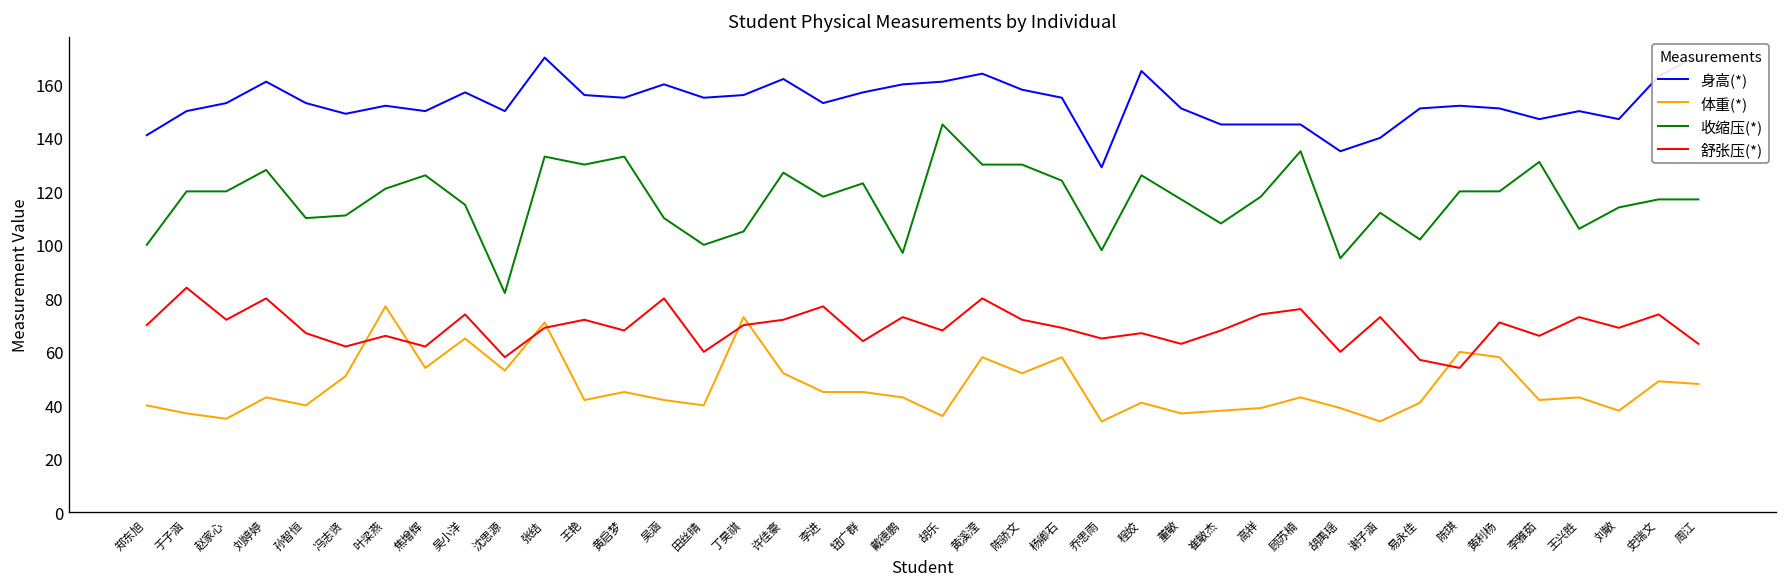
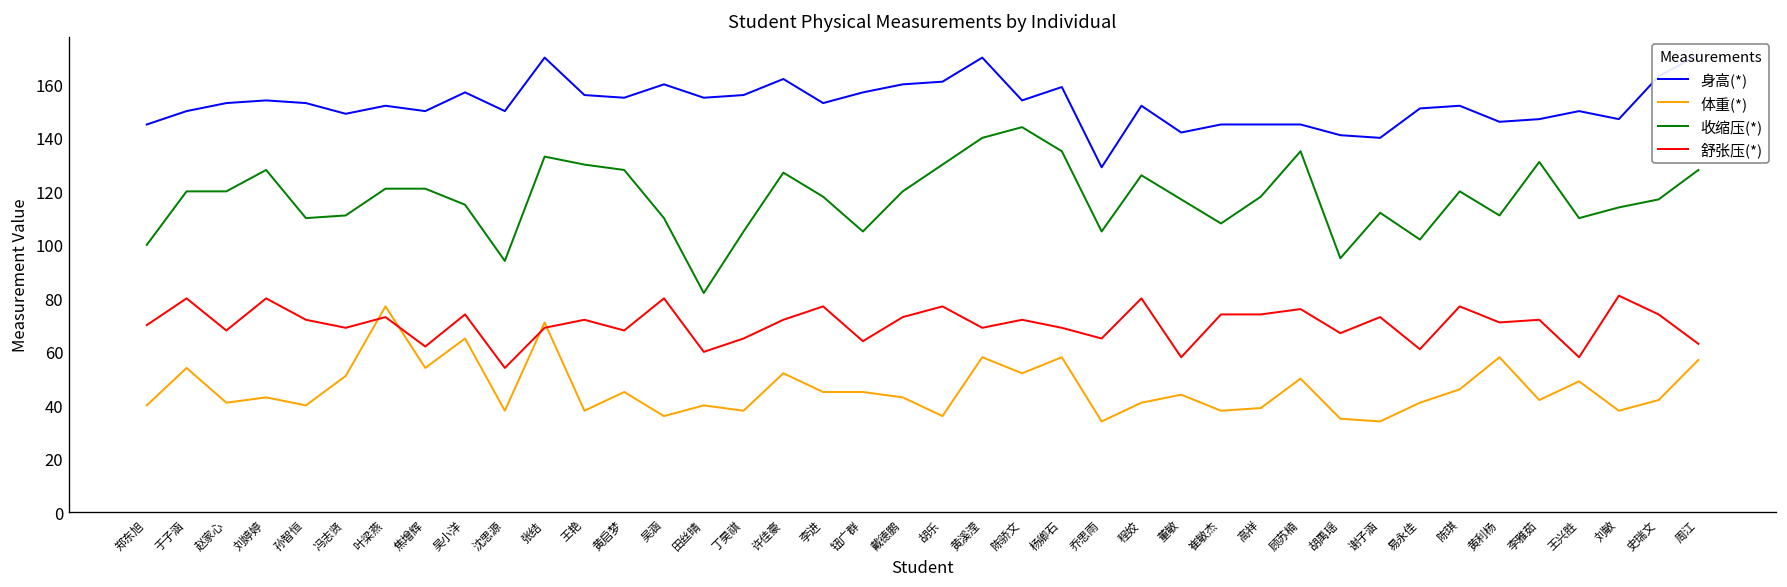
身高(*), 郑东旭: 141 -> 145
体重(*), 于子涵: 37 -> 54
舒张压(*), 于子涵: 84 -> 80
体重(*), 赵家心: 35 -> 41
舒张压(*), 赵家心: 72 -> 68
身高(*), 刘婷婷: 161 -> 154
舒张压(*), 孙智恒: 67 -> 72
舒张压(*), 冯志贤: 62 -> 69
舒张压(*), 叶梁燕: 66 -> 73
收缩压(*), 焦增辉: 126 -> 121
体重(*), 沈思源: 53 -> 38
收缩压(*), 沈思源: 82 -> 94
舒张压(*), 沈思源: 58 -> 54
体重(*), 王艳: 42 -> 38
收缩压(*), 黄启梦: 133 -> 128
体重(*), 吴涵: 42 -> 36
收缩压(*), 田丝晴: 100 -> 82
体重(*), 丁昊祺: 73 -> 38
舒张压(*), 丁昊祺: 70 -> 65
收缩压(*), 钮广群: 123 -> 105
收缩压(*), 戴德鹏: 97 -> 120
收缩压(*), 胡乐: 145 -> 130
舒张压(*), 胡乐: 68 -> 77
身高(*), 黄溪滢: 164 -> 170
收缩压(*), 黄溪滢: 130 -> 140
舒张压(*), 黄溪滢: 80 -> 69
身高(*), 陈骄文: 158 -> 154
收缩压(*), 陈骄文: 130 -> 144
身高(*), 杨卿石: 155 -> 159
收缩压(*), 杨卿石: 124 -> 135
收缩压(*), 乔思雨: 98 -> 105
身高(*), 程姣: 165 -> 152
舒张压(*), 程姣: 67 -> 80
身高(*), 董敏: 151 -> 142
体重(*), 董敏: 37 -> 44
舒张压(*), 董敏: 63 -> 58
舒张压(*), 崔敏杰: 68 -> 74
体重(*), 顾苏楠: 43 -> 50
身高(*), 胡禹瑶: 135 -> 141
体重(*), 胡禹瑶: 39 -> 35
舒张压(*), 胡禹瑶: 60 -> 67
舒张压(*), 易永佳: 57 -> 61
体重(*), 陈琪: 60 -> 46
舒张压(*), 陈琪: 54 -> 77
身高(*), 黄利杨: 151 -> 146
收缩压(*), 黄利杨: 120 -> 111
舒张压(*), 李雅茹: 66 -> 72
体重(*), 王兴胜: 43 -> 49
收缩压(*), 王兴胜: 106 -> 110
舒张压(*), 王兴胜: 73 -> 58
舒张压(*), 刘敏: 69 -> 81
体重(*), 史瑞文: 49 -> 42
体重(*), 周江: 48 -> 57
收缩压(*), 周江: 117 -> 128
